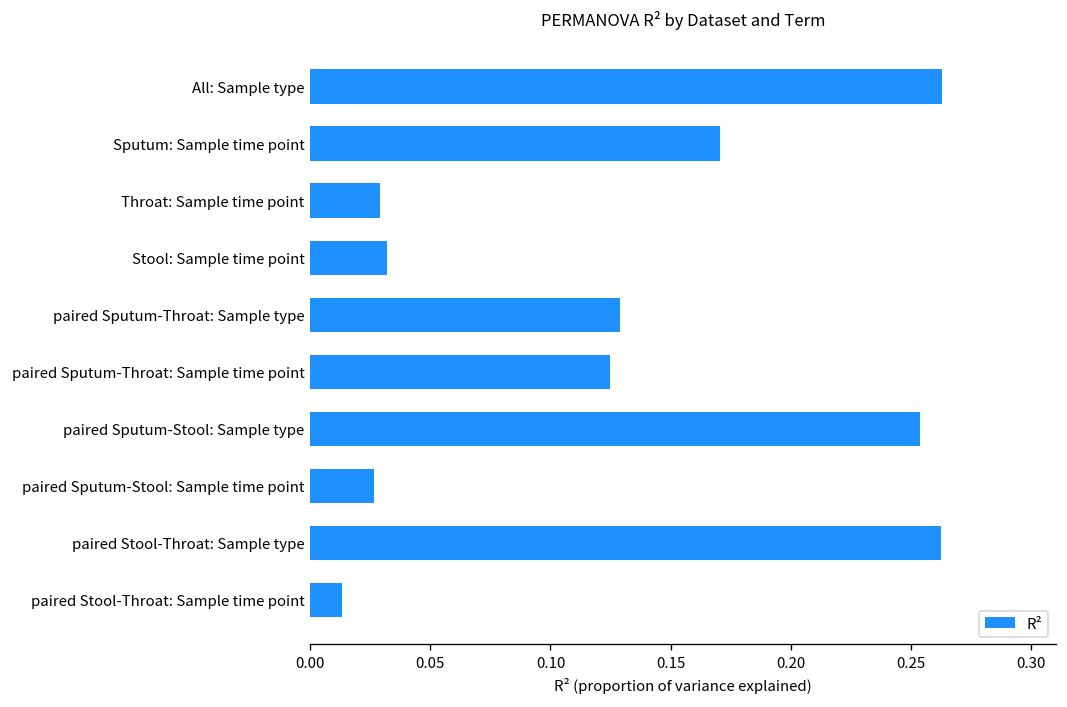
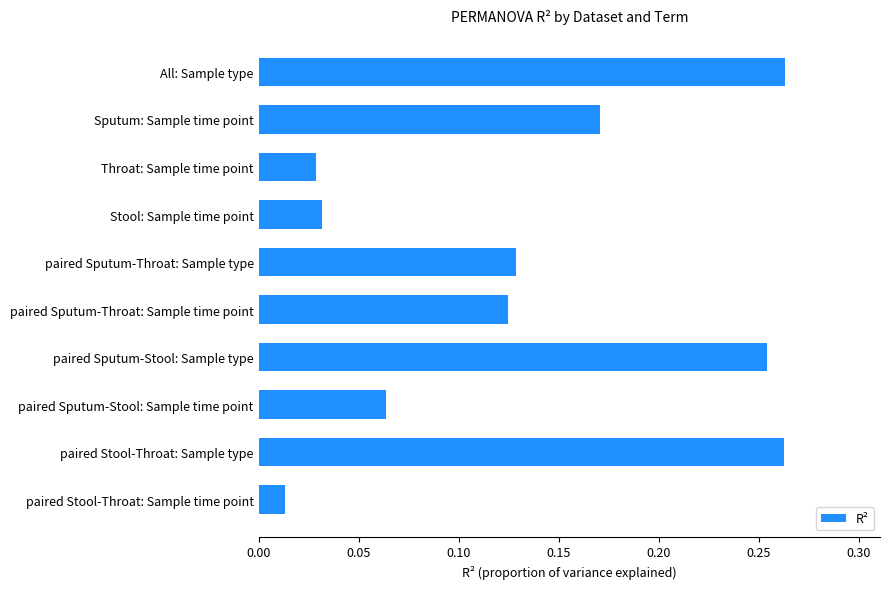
paired Sputum-Stool: Sample time point: 0.026 -> 0.064
